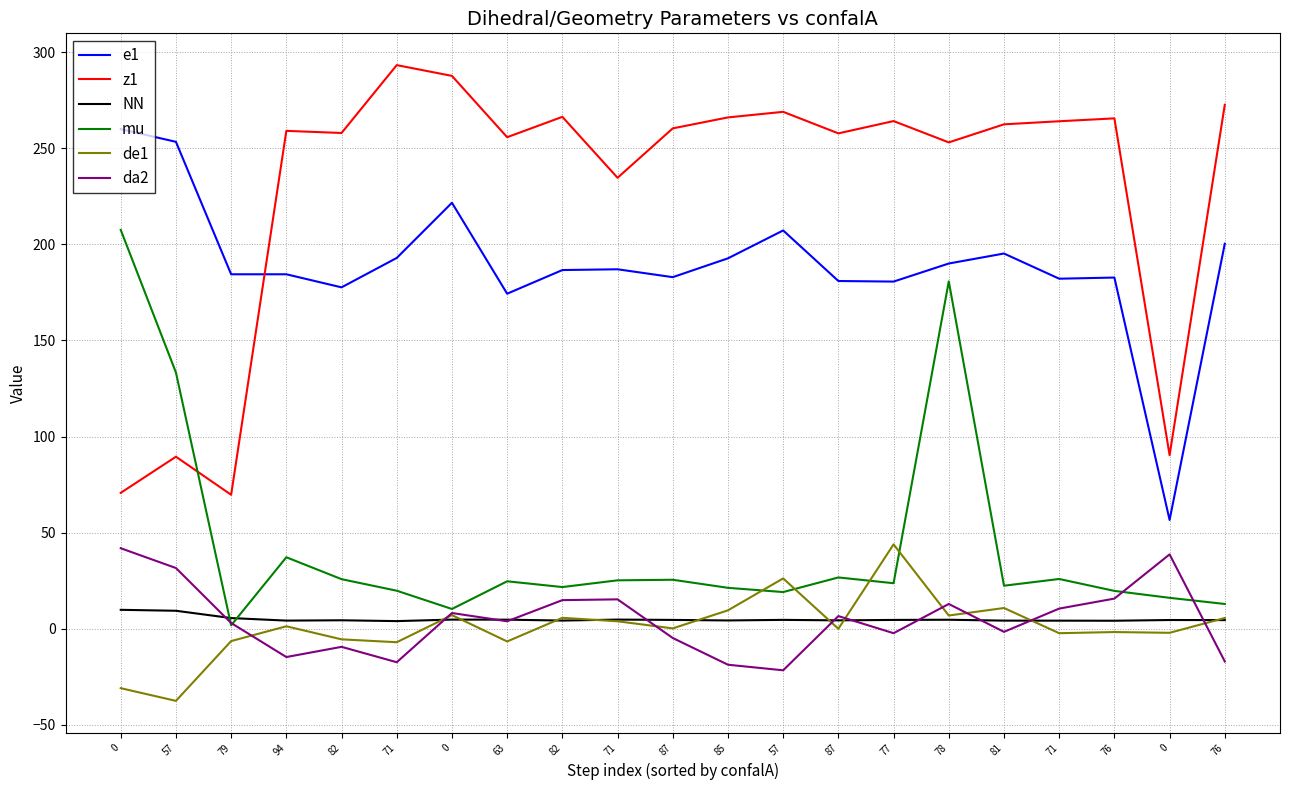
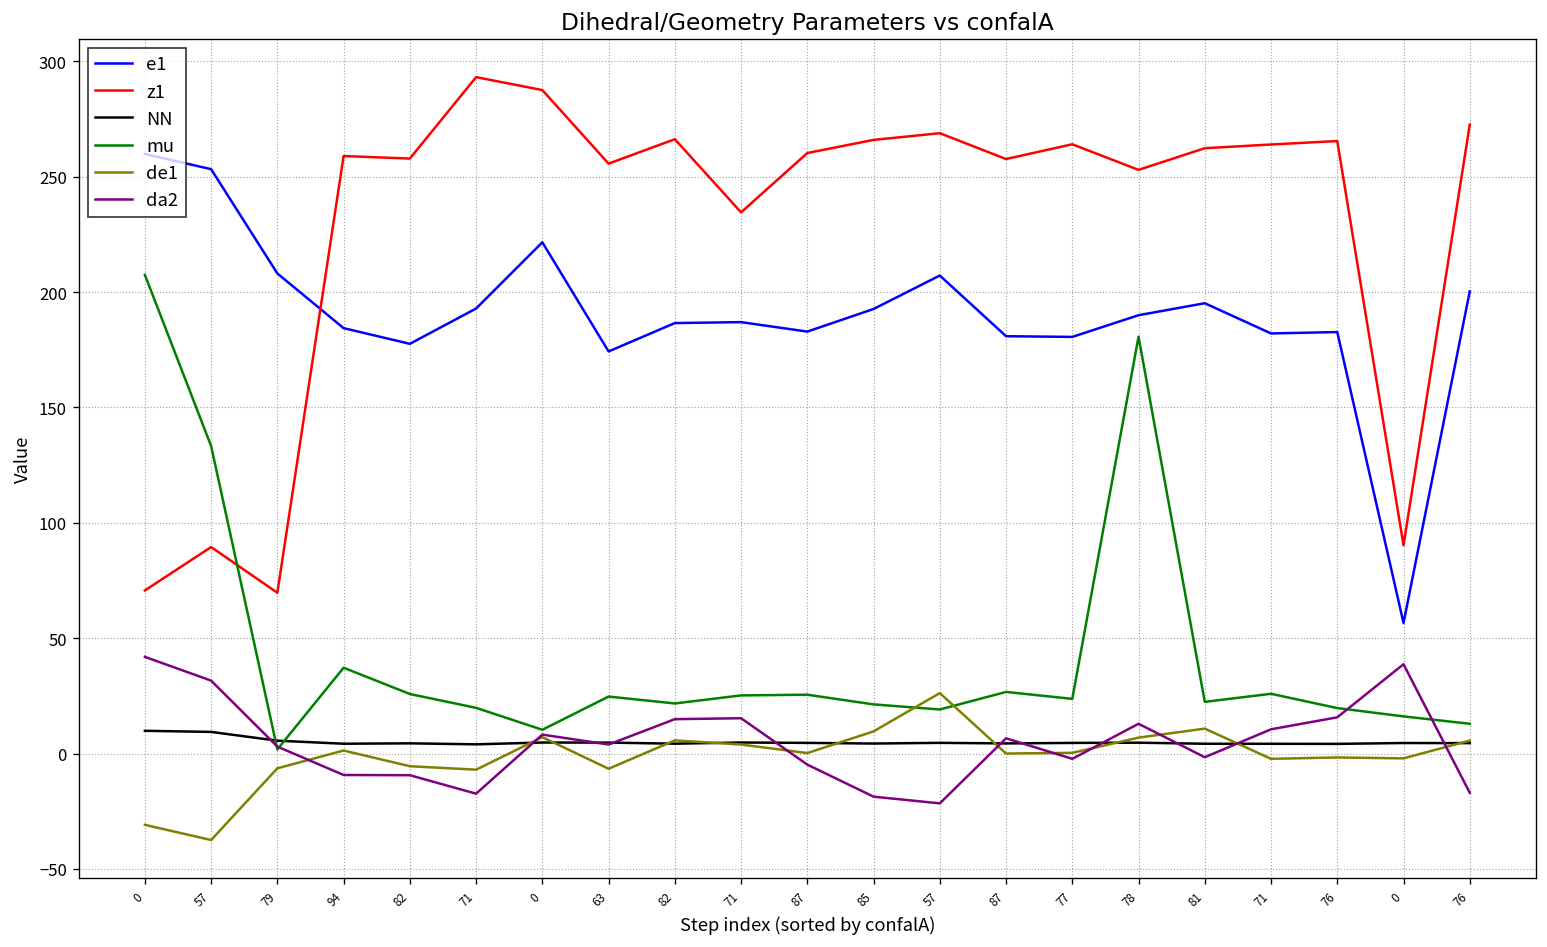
e1, 79: 184 -> 208
da2, 94: -15 -> -9
de1, 77: 44 -> 0
